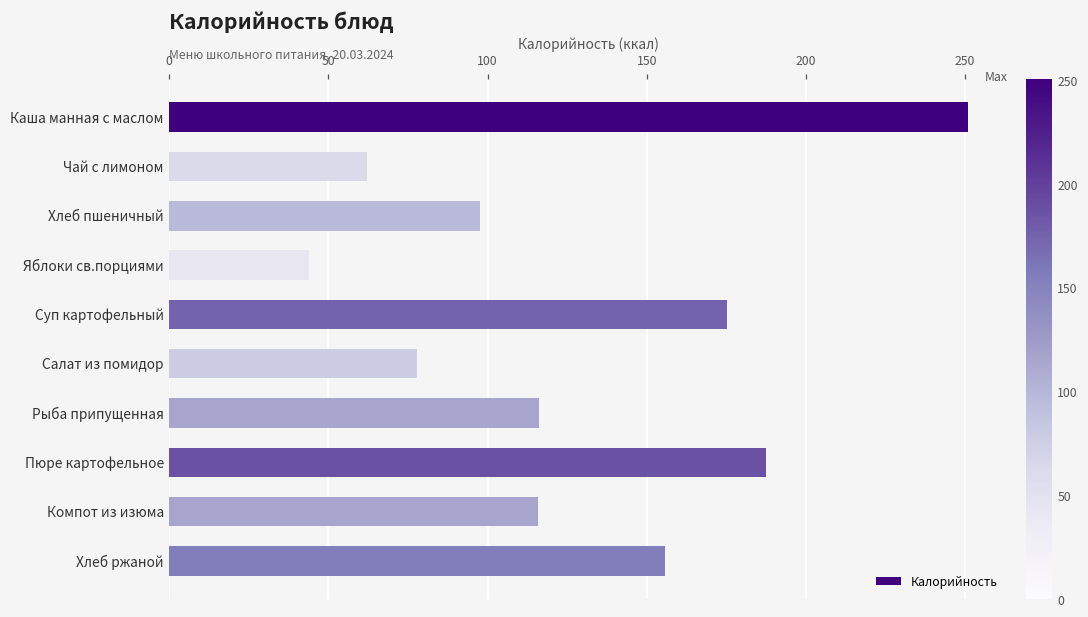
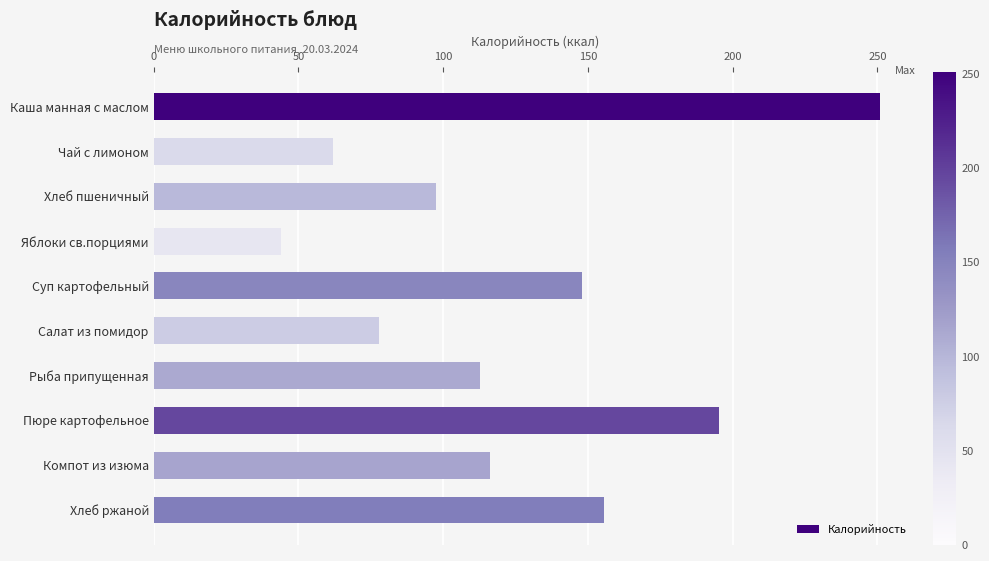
Суп картофельный: 175 -> 148
Рыба припущенная: 116 -> 113
Пюре картофельное: 188 -> 195
